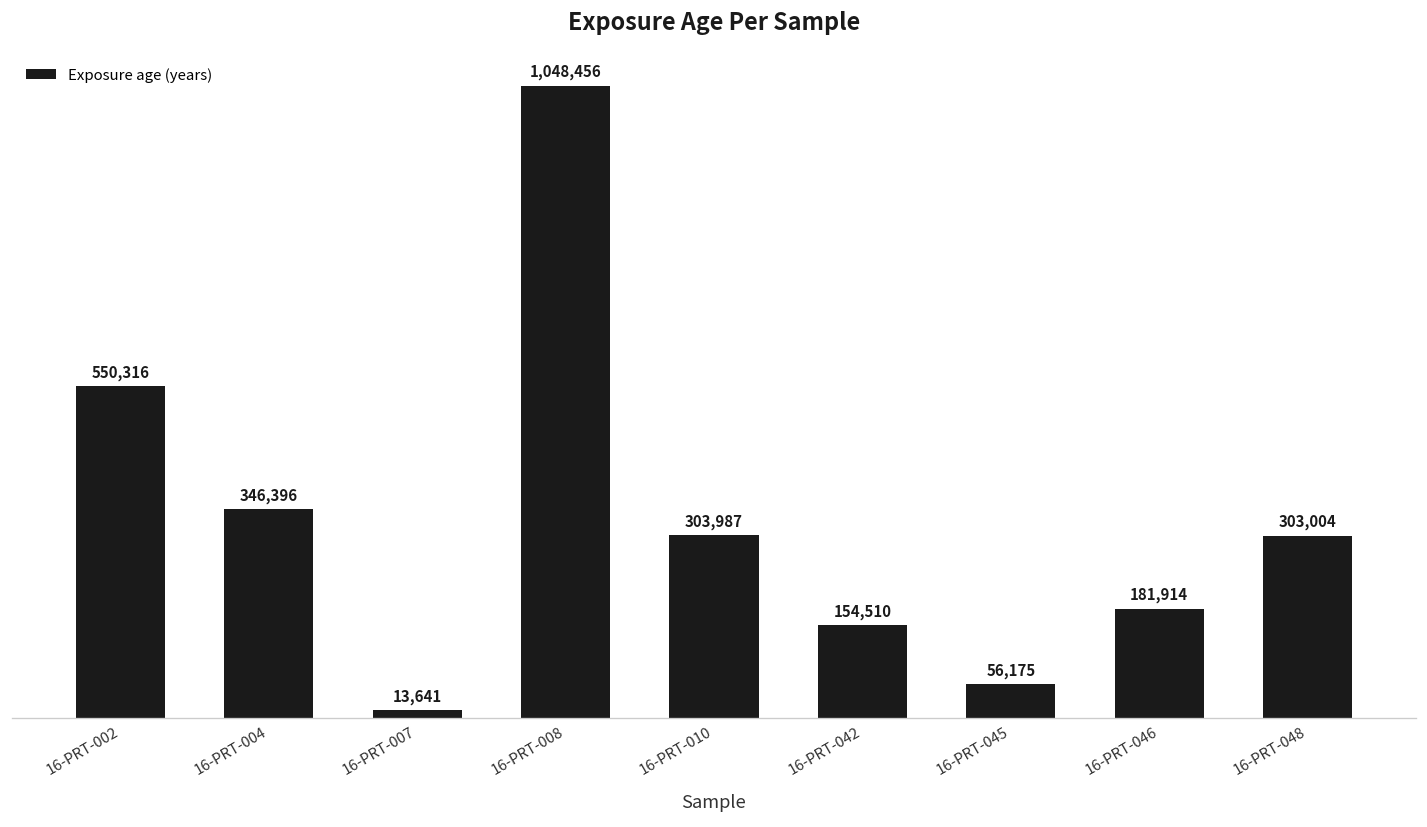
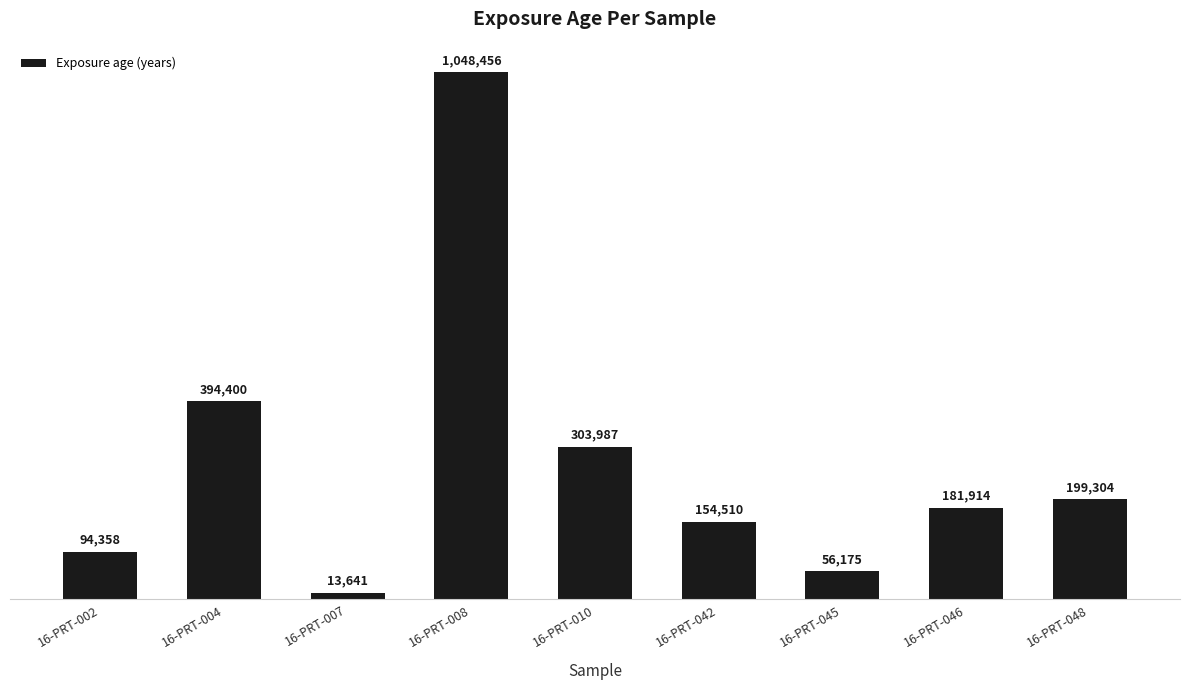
16-PRT-002: 550,316 -> 94,358
16-PRT-004: 346,396 -> 394,400
16-PRT-048: 303,004 -> 199,304
